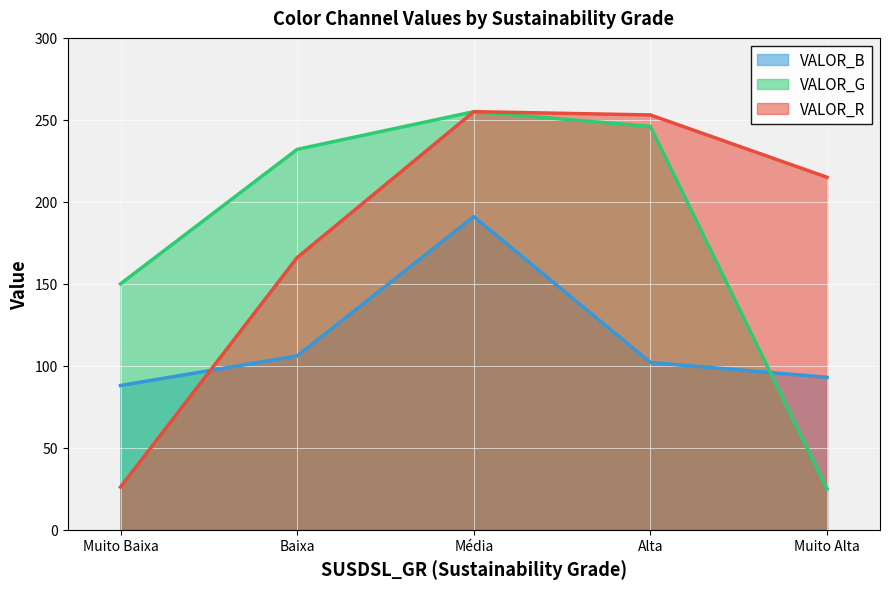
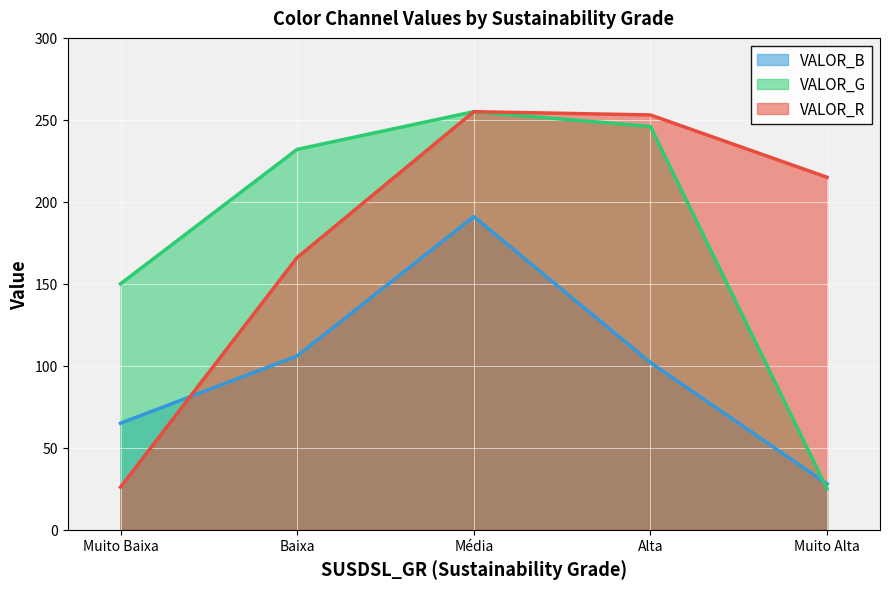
VALOR_B, Muito Baixa: 88 -> 65
VALOR_B, Muito Alta: 93 -> 28
